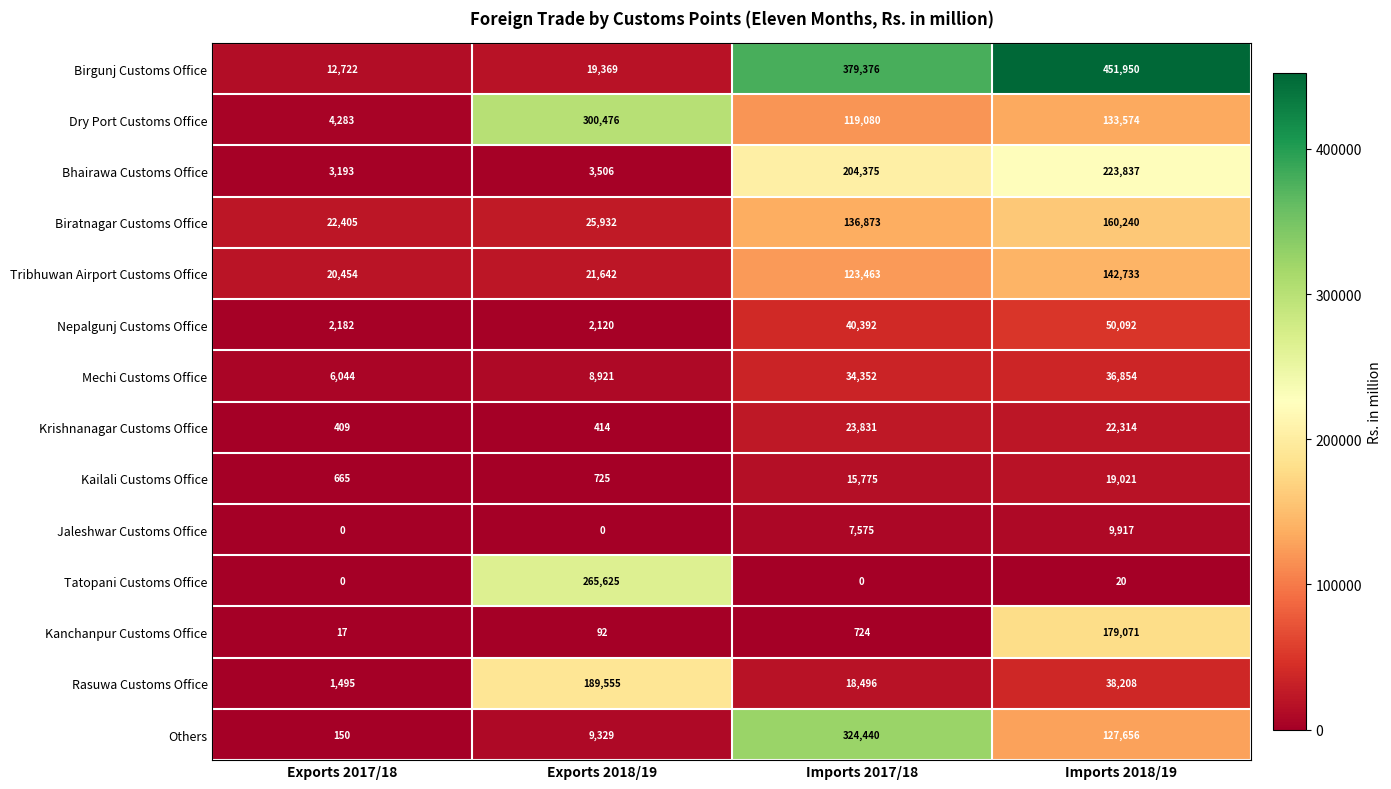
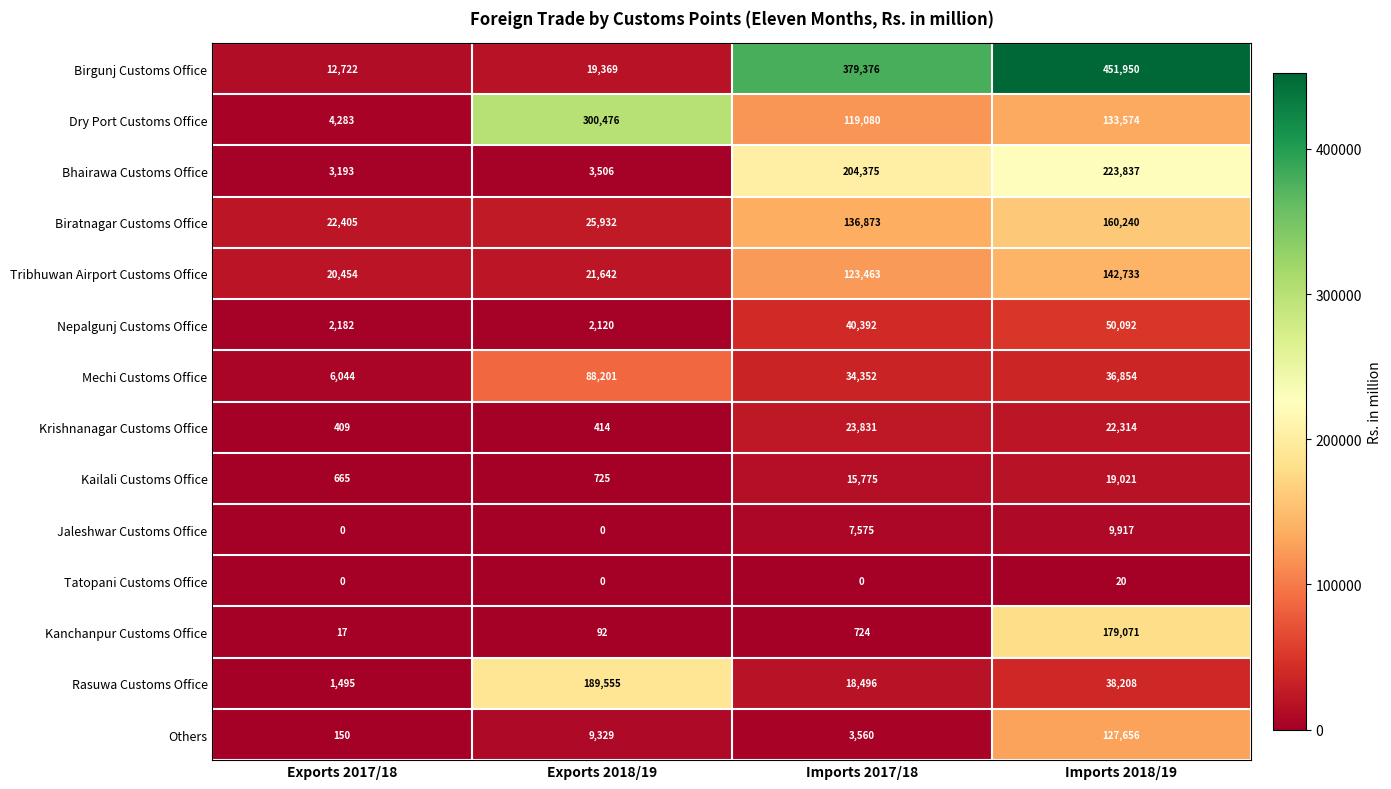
Mechi Customs Office, Exports 2018/19: 8,921 -> 88,201
Tatopani Customs Office, Exports 2018/19: 265,625 -> 0
Others, Imports 2017/18: 324,440 -> 3,560
